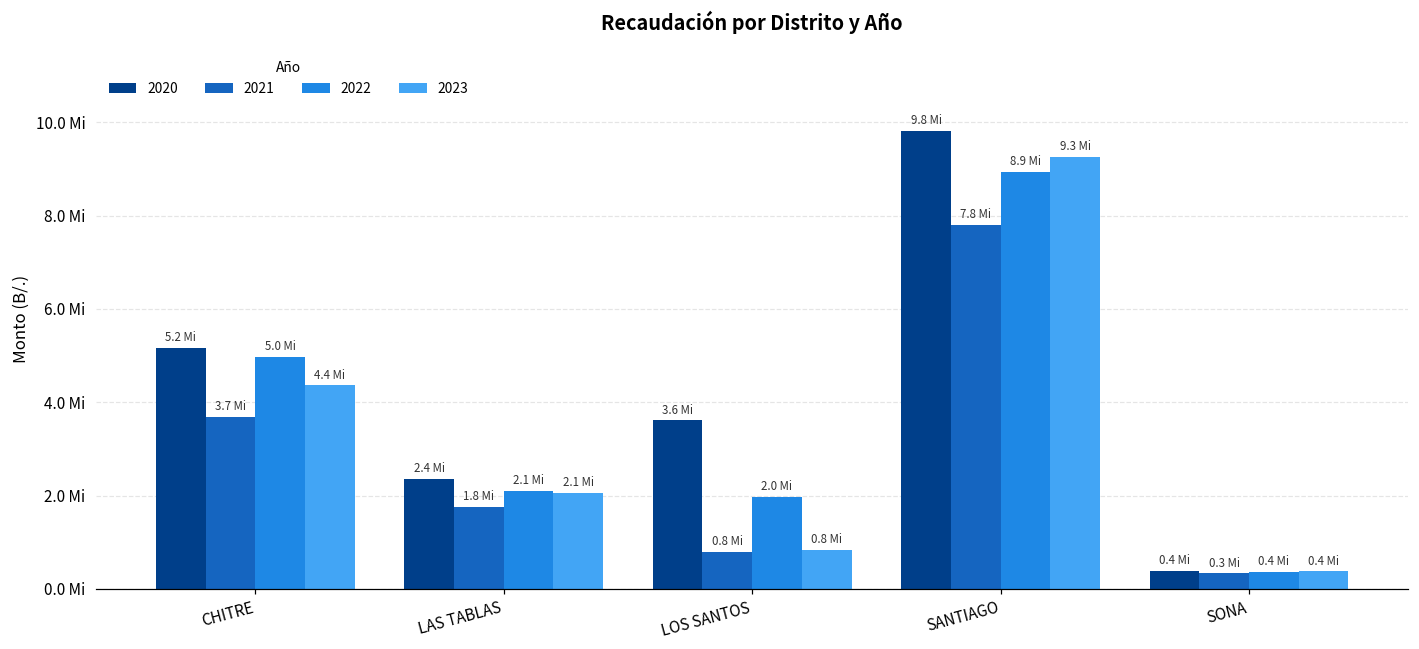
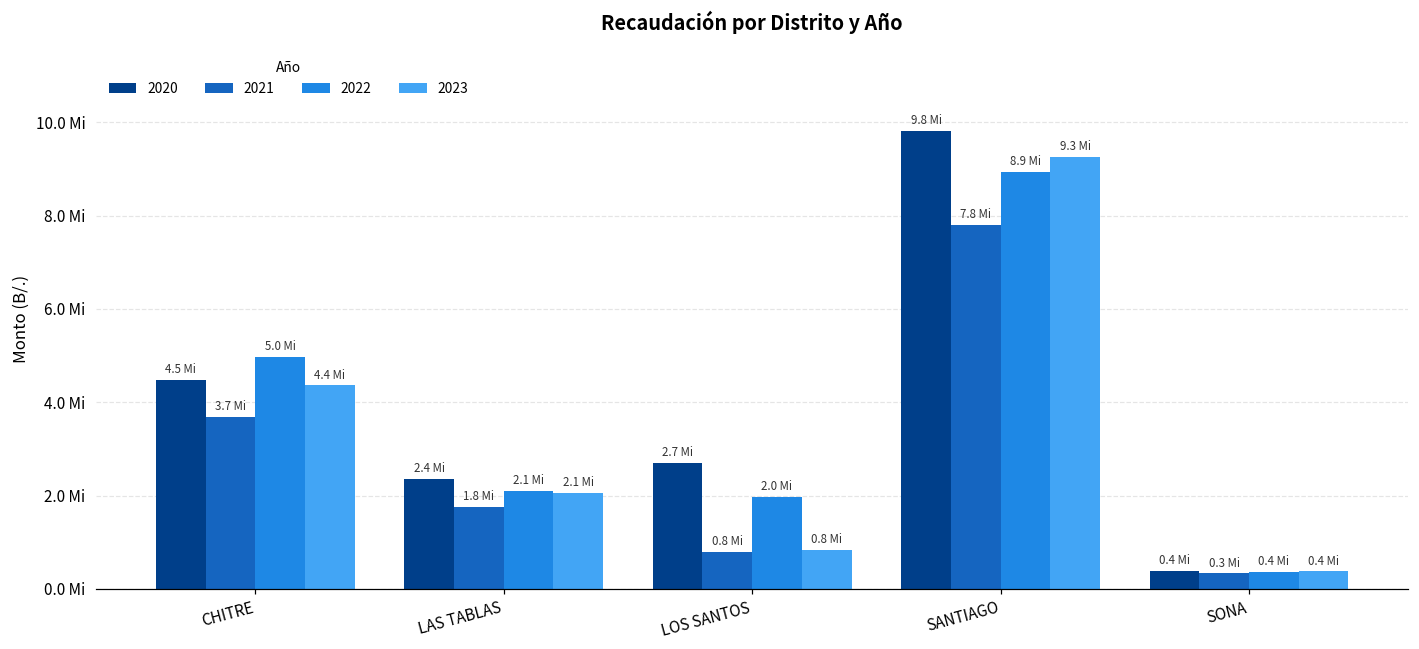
2020, CHITRE: 5.2 -> 4.5
2020, LOS SANTOS: 3.6 -> 2.7
